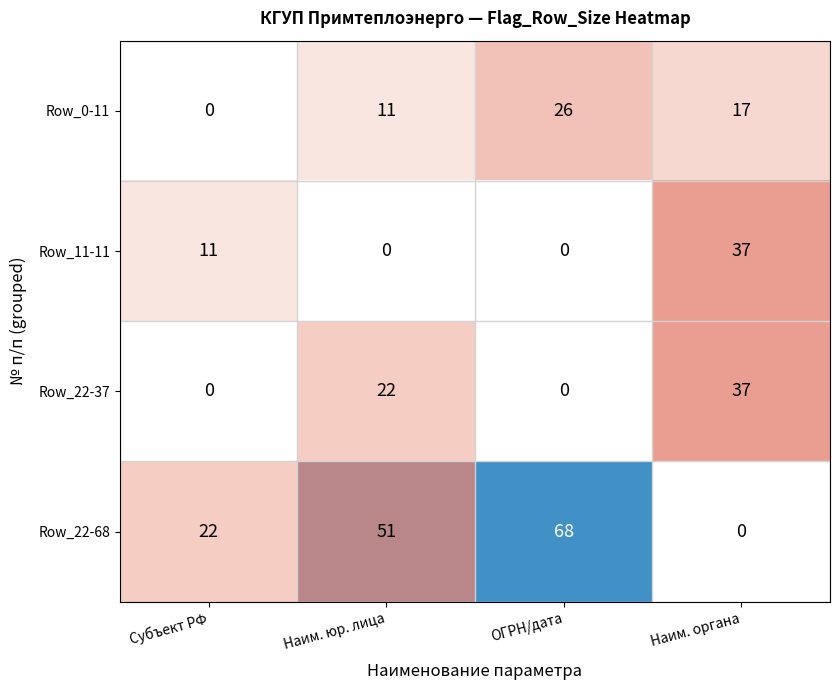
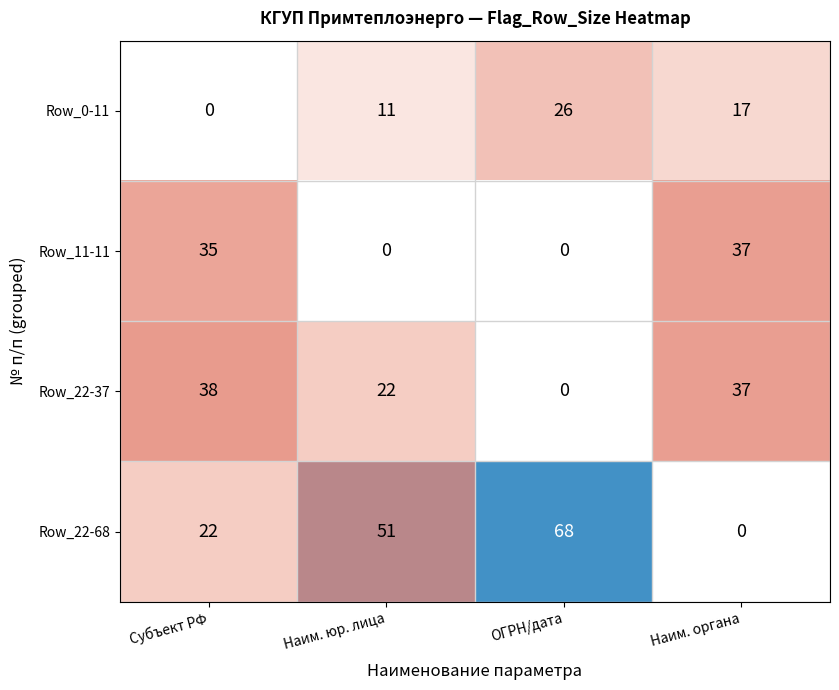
Row_11-11, Субъект РФ: 11 -> 35
Row_22-37, Субъект РФ: 0 -> 38
